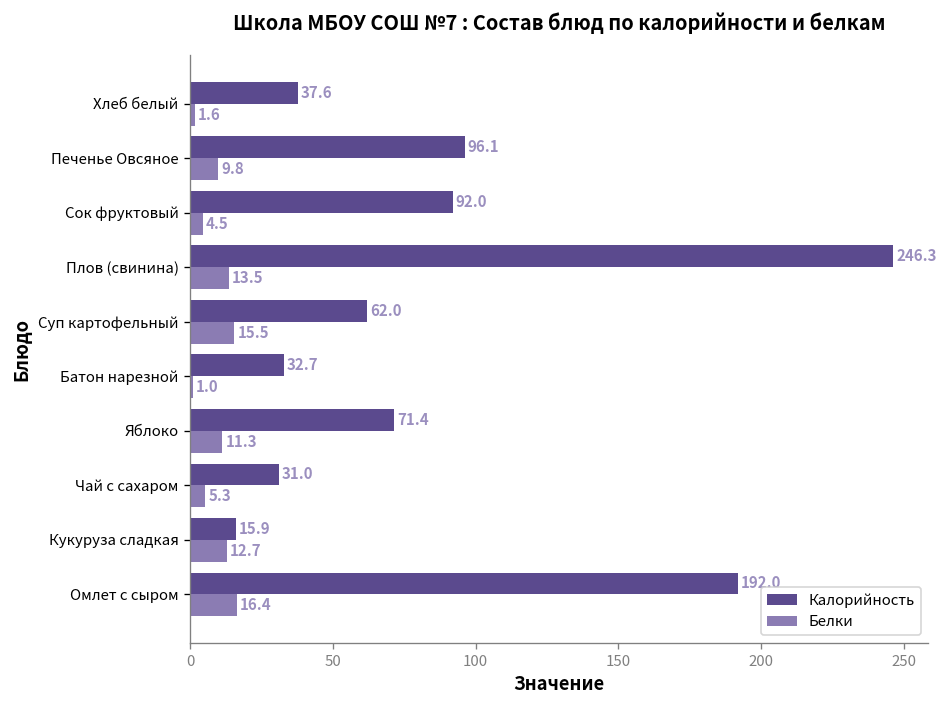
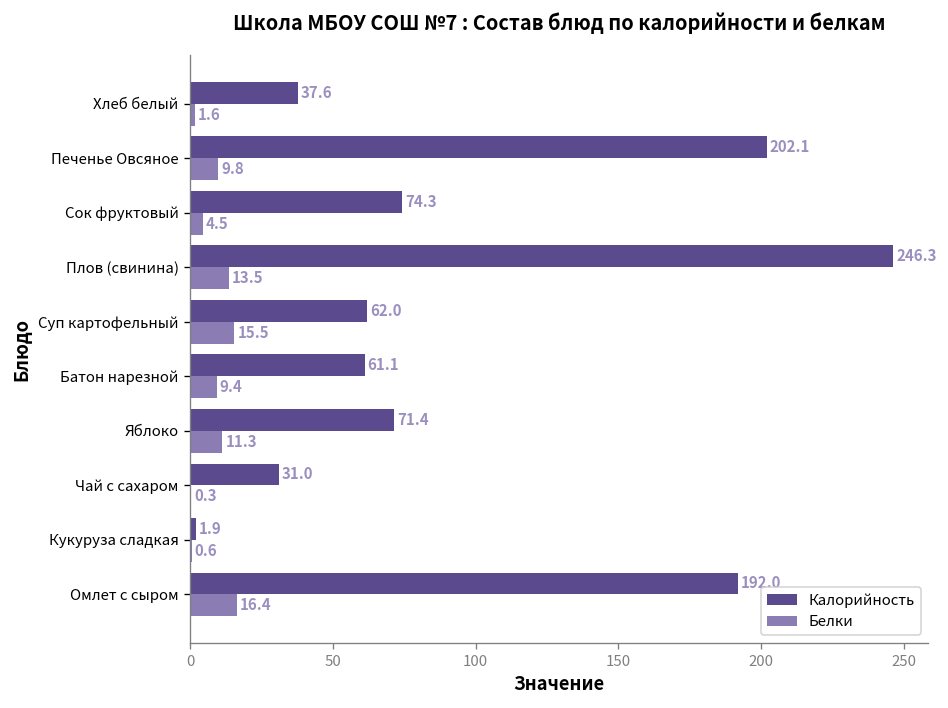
Калорийность, Печенье Овсяное: 96.1 -> 202.1
Калорийность, Сок фруктовый: 92.0 -> 74.3
Калорийность, Батон нарезной: 32.7 -> 61.1
Белки, Батон нарезной: 1.0 -> 9.4
Белки, Чай с сахаром: 5.3 -> 0.3
Калорийность, Кукуруза сладкая: 15.9 -> 1.9
Белки, Кукуруза сладкая: 12.7 -> 0.6
